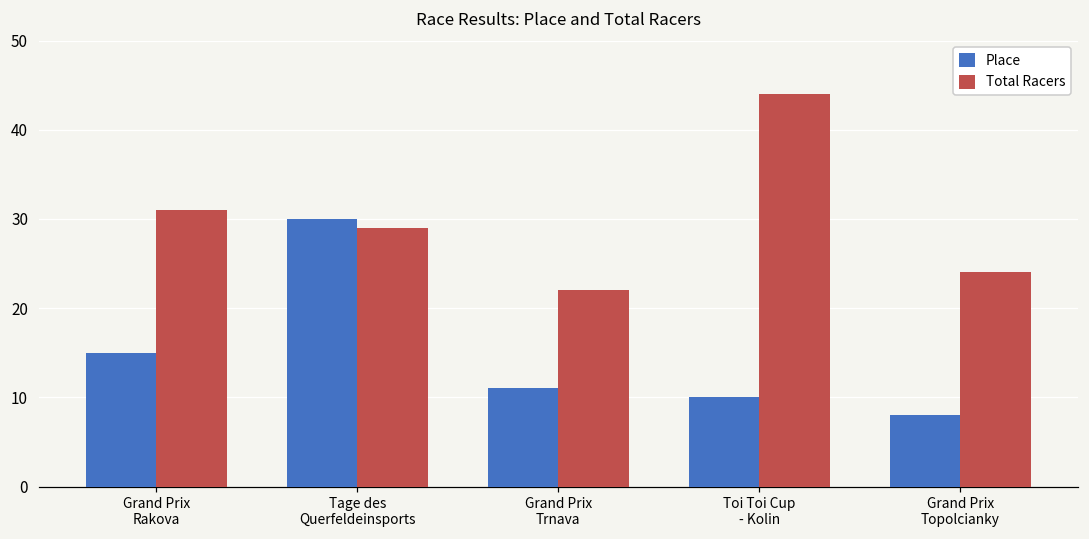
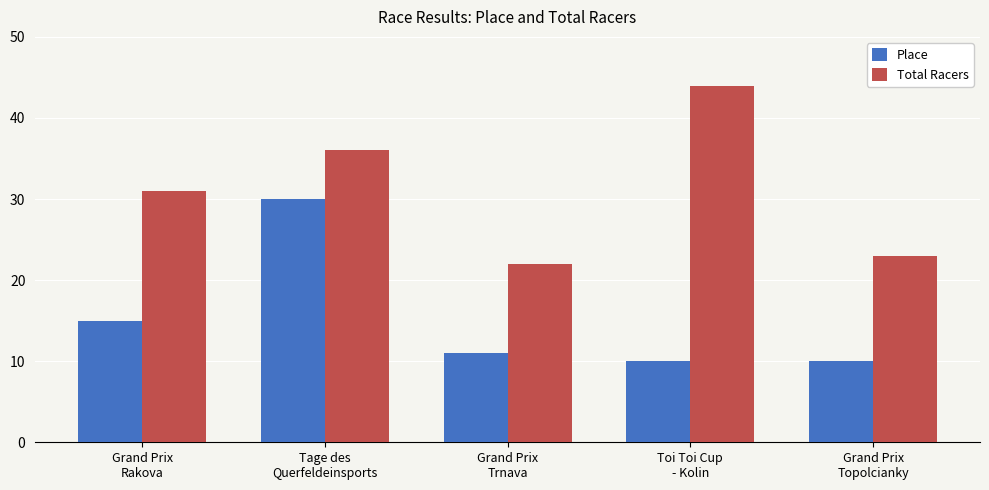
Total Racers, Tage des Querfeldeinsports: 29 -> 36
Place, Grand Prix Topolcianky: 8 -> 10
Total Racers, Grand Prix Topolcianky: 24 -> 23
